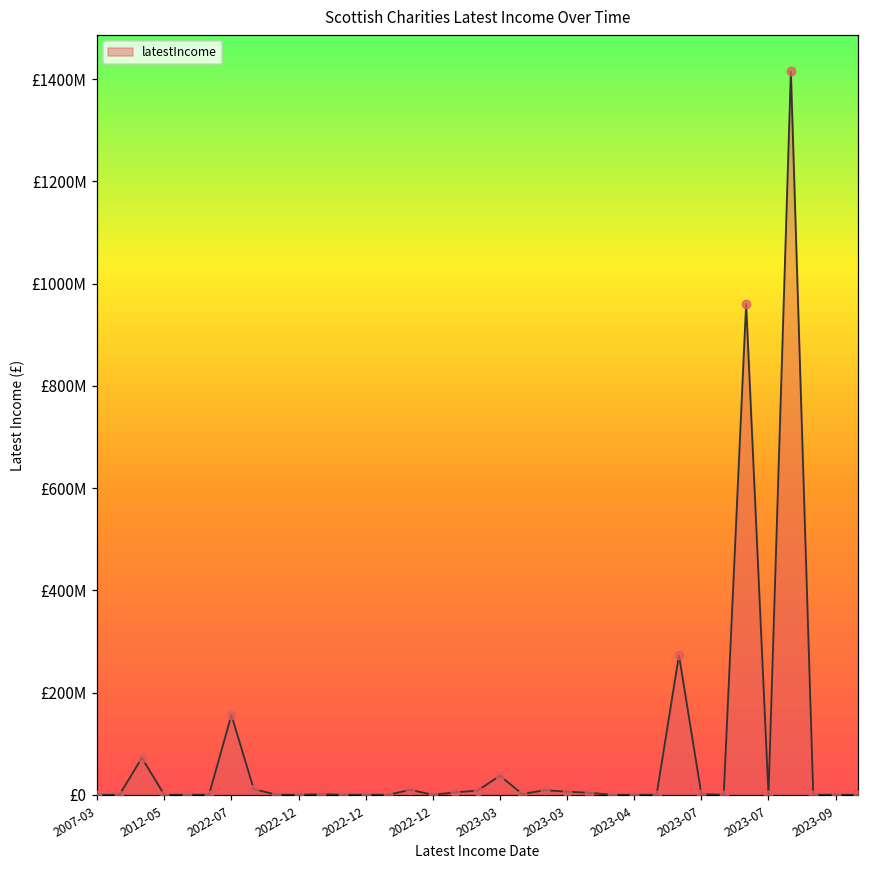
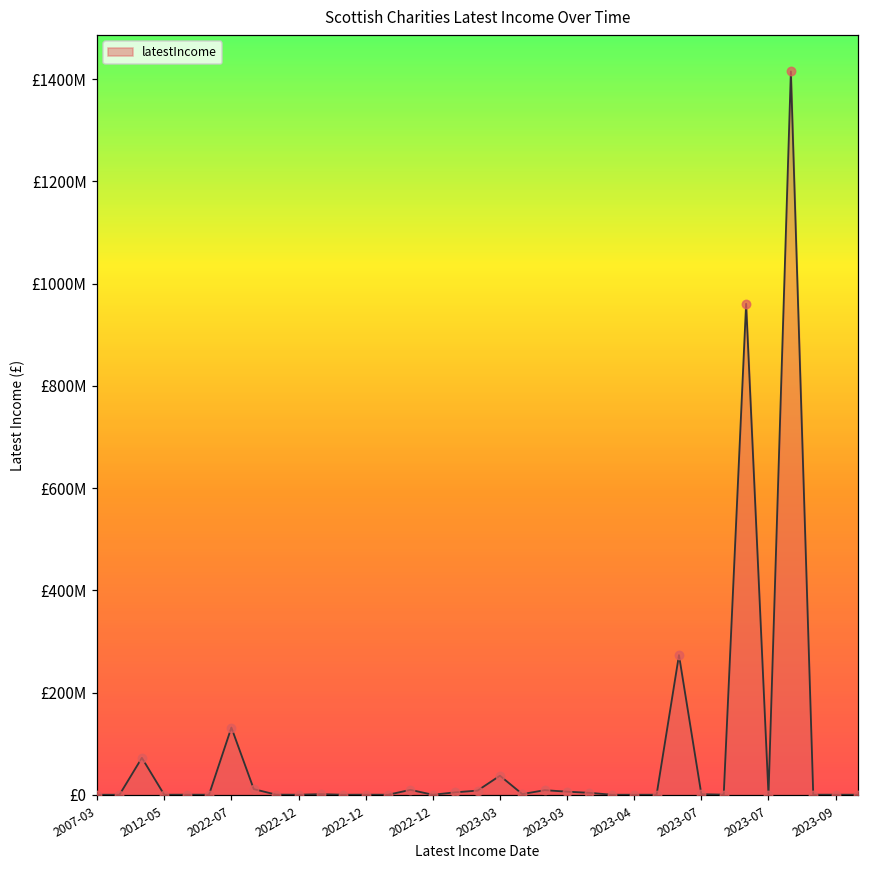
2022-07: £160000000 -> £130000000
